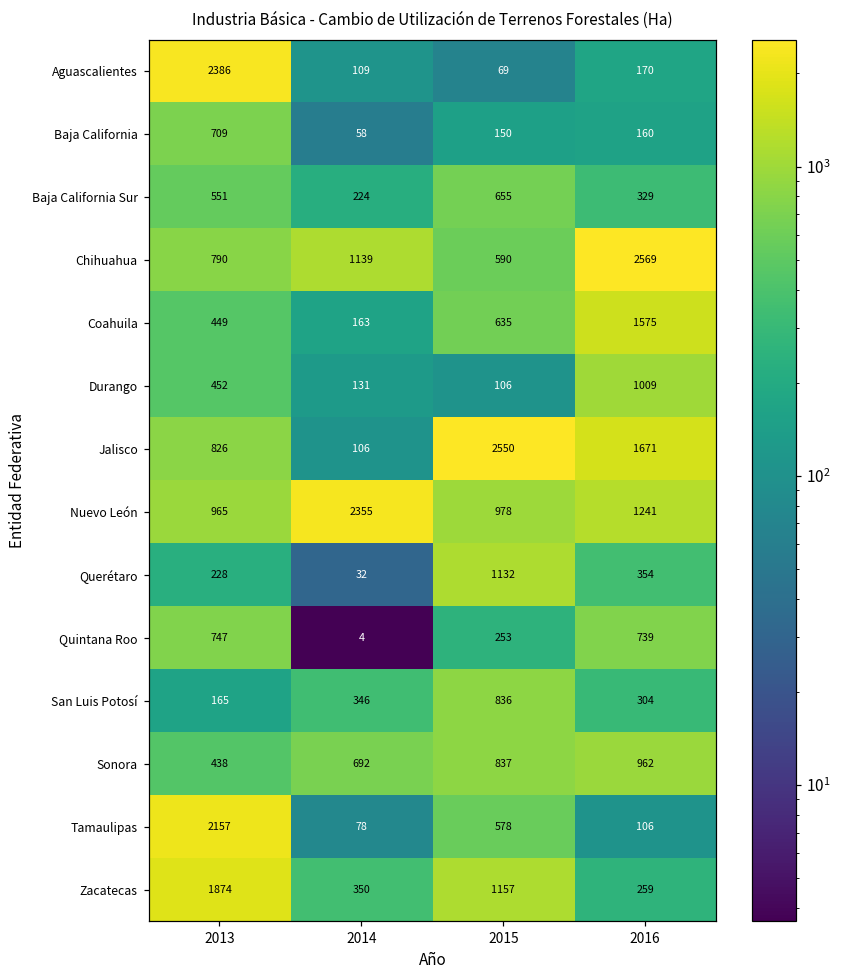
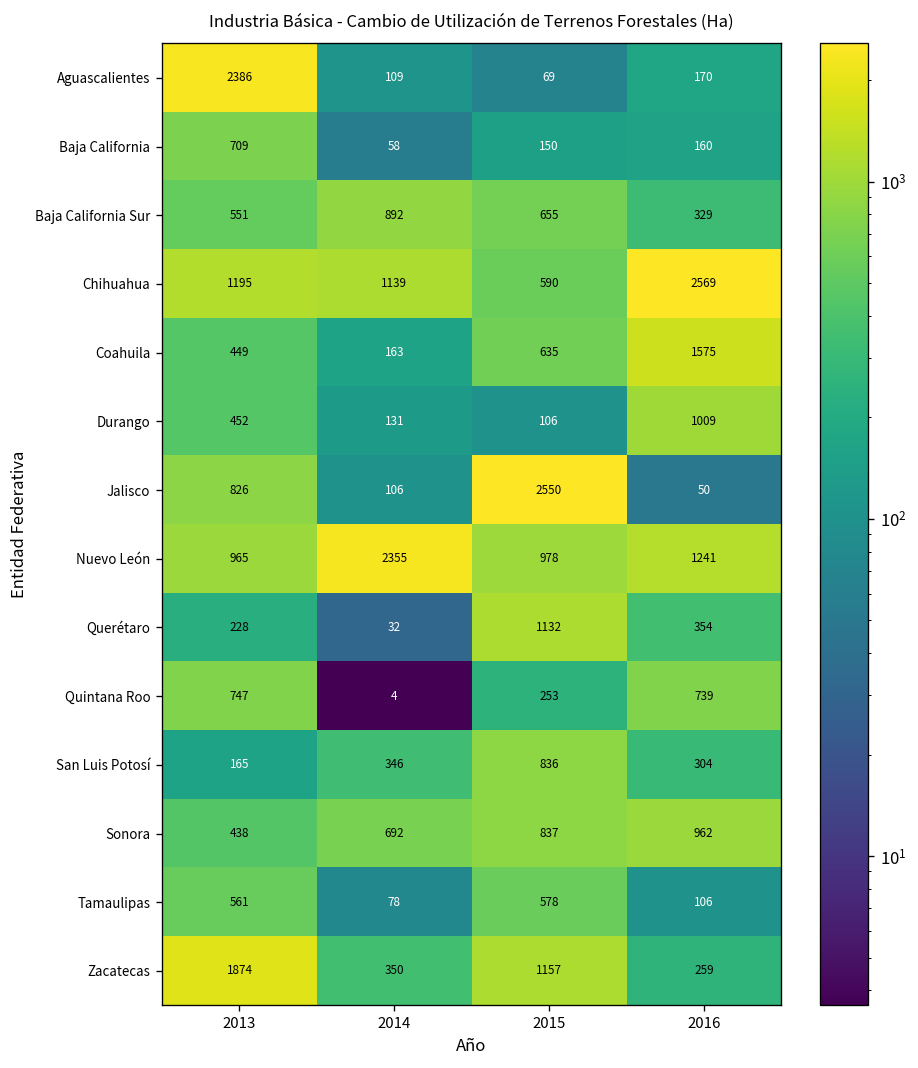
Baja California Sur, 2014: 224 -> 892
Chihuahua, 2013: 790 -> 1195
Jalisco, 2016: 1671 -> 50
Tamaulipas, 2013: 2157 -> 561
